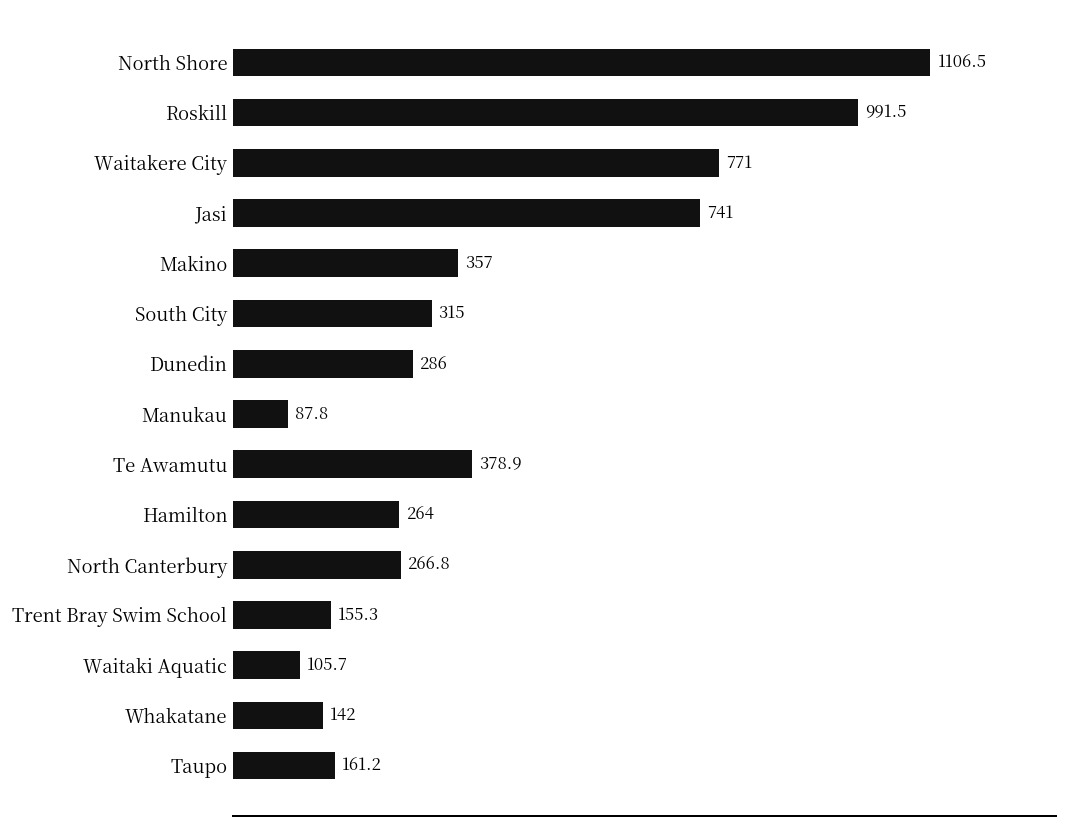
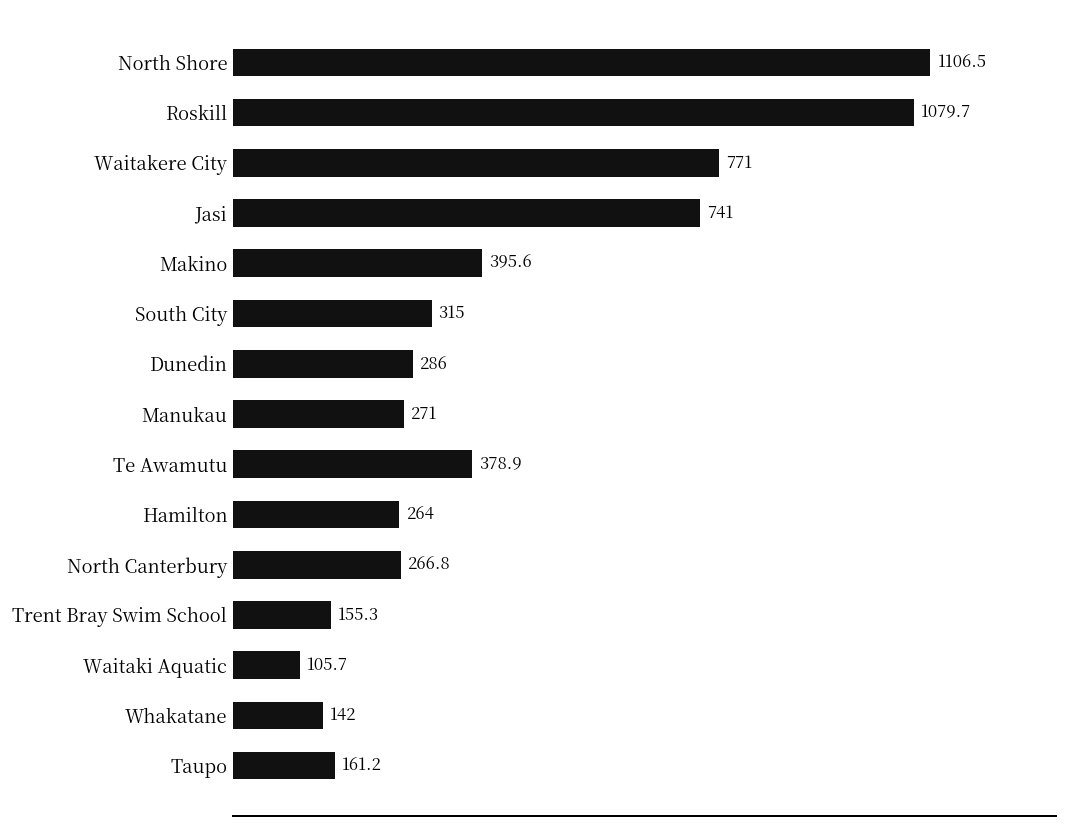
Roskill: 991.5 -> 1079.7
Makino: 357 -> 395.6
Manukau: 87.8 -> 271
